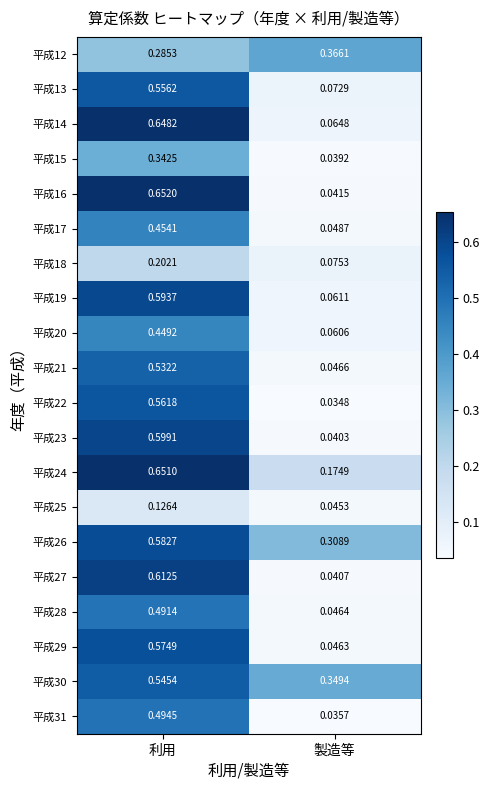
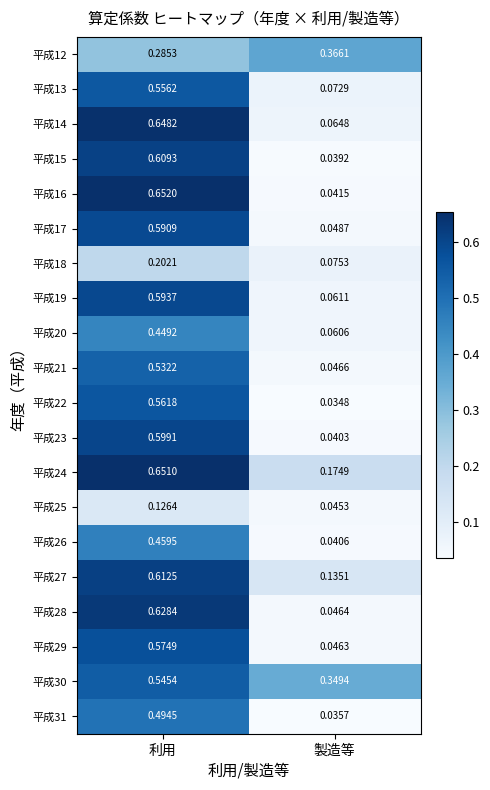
平成15, 利用: 0.3425 -> 0.6093
平成17, 利用: 0.4541 -> 0.5909
平成26, 利用: 0.5827 -> 0.4595
平成26, 製造等: 0.3089 -> 0.0406
平成27, 製造等: 0.0407 -> 0.1351
平成28, 利用: 0.4914 -> 0.6284
